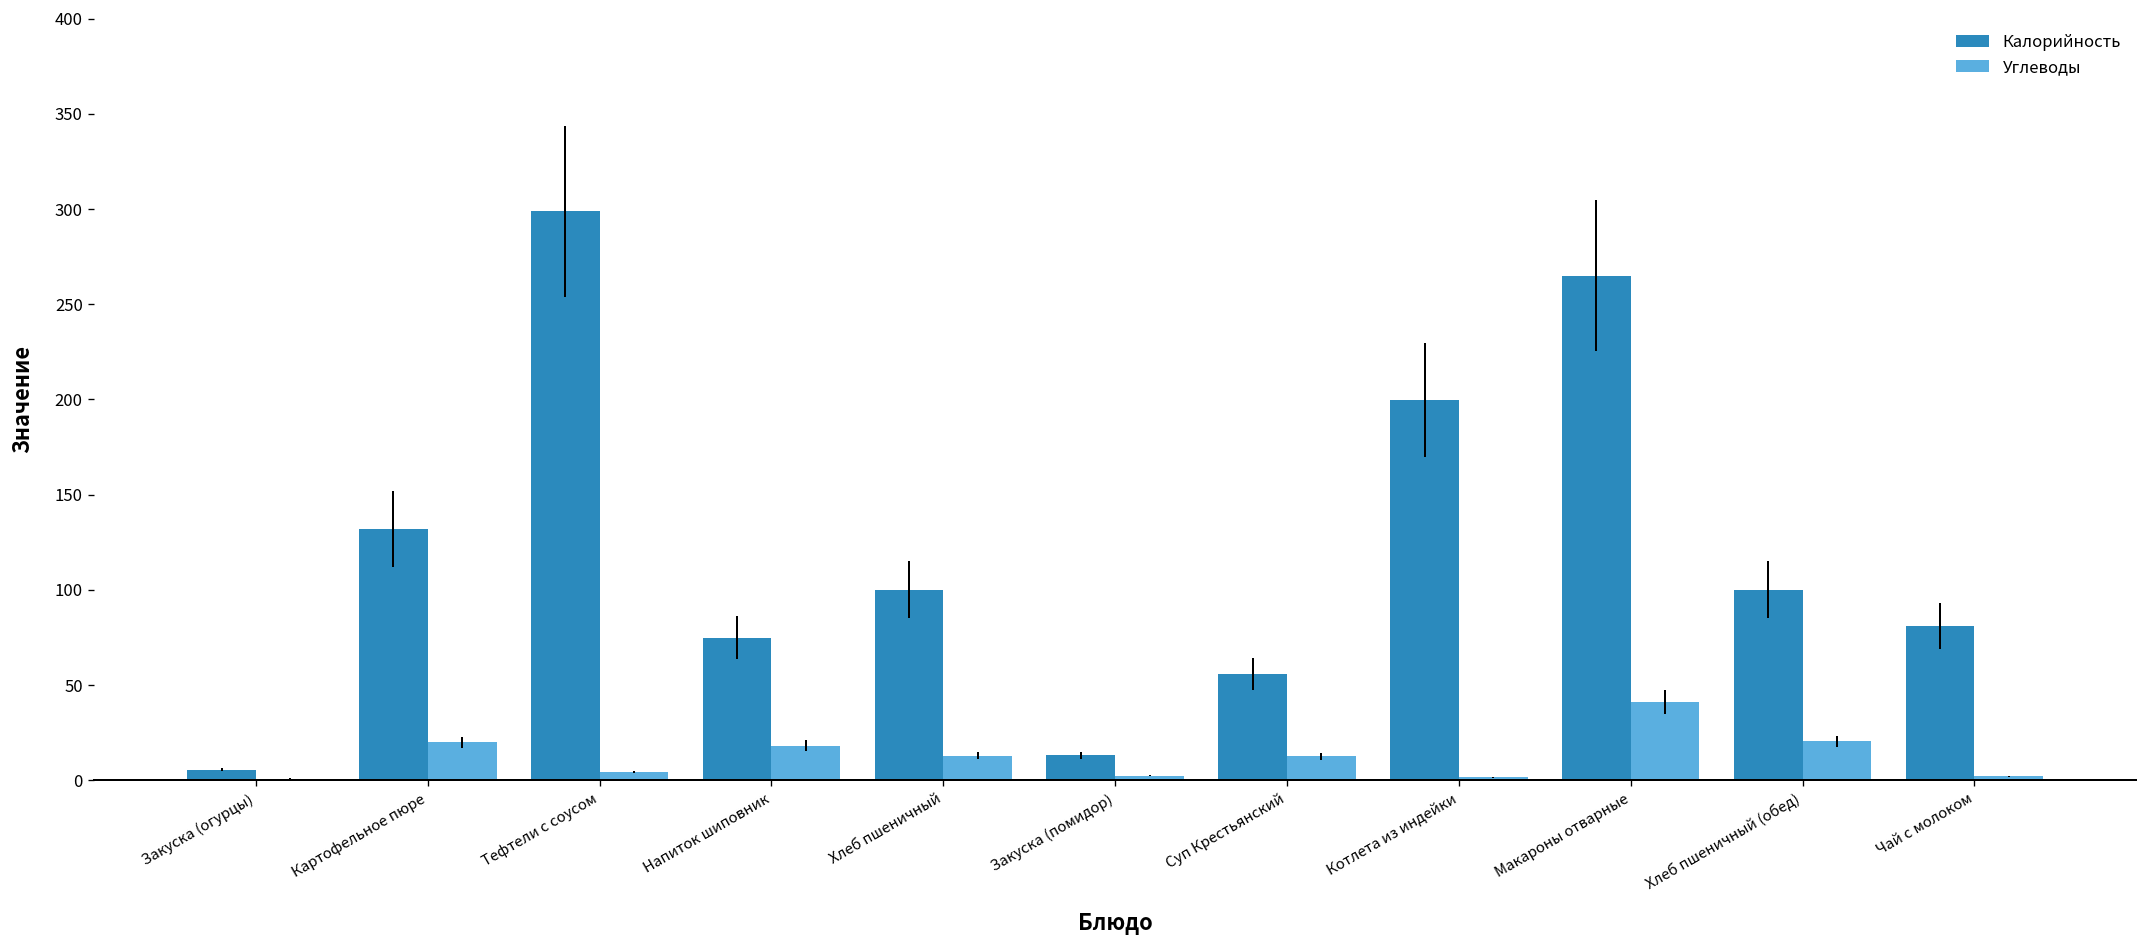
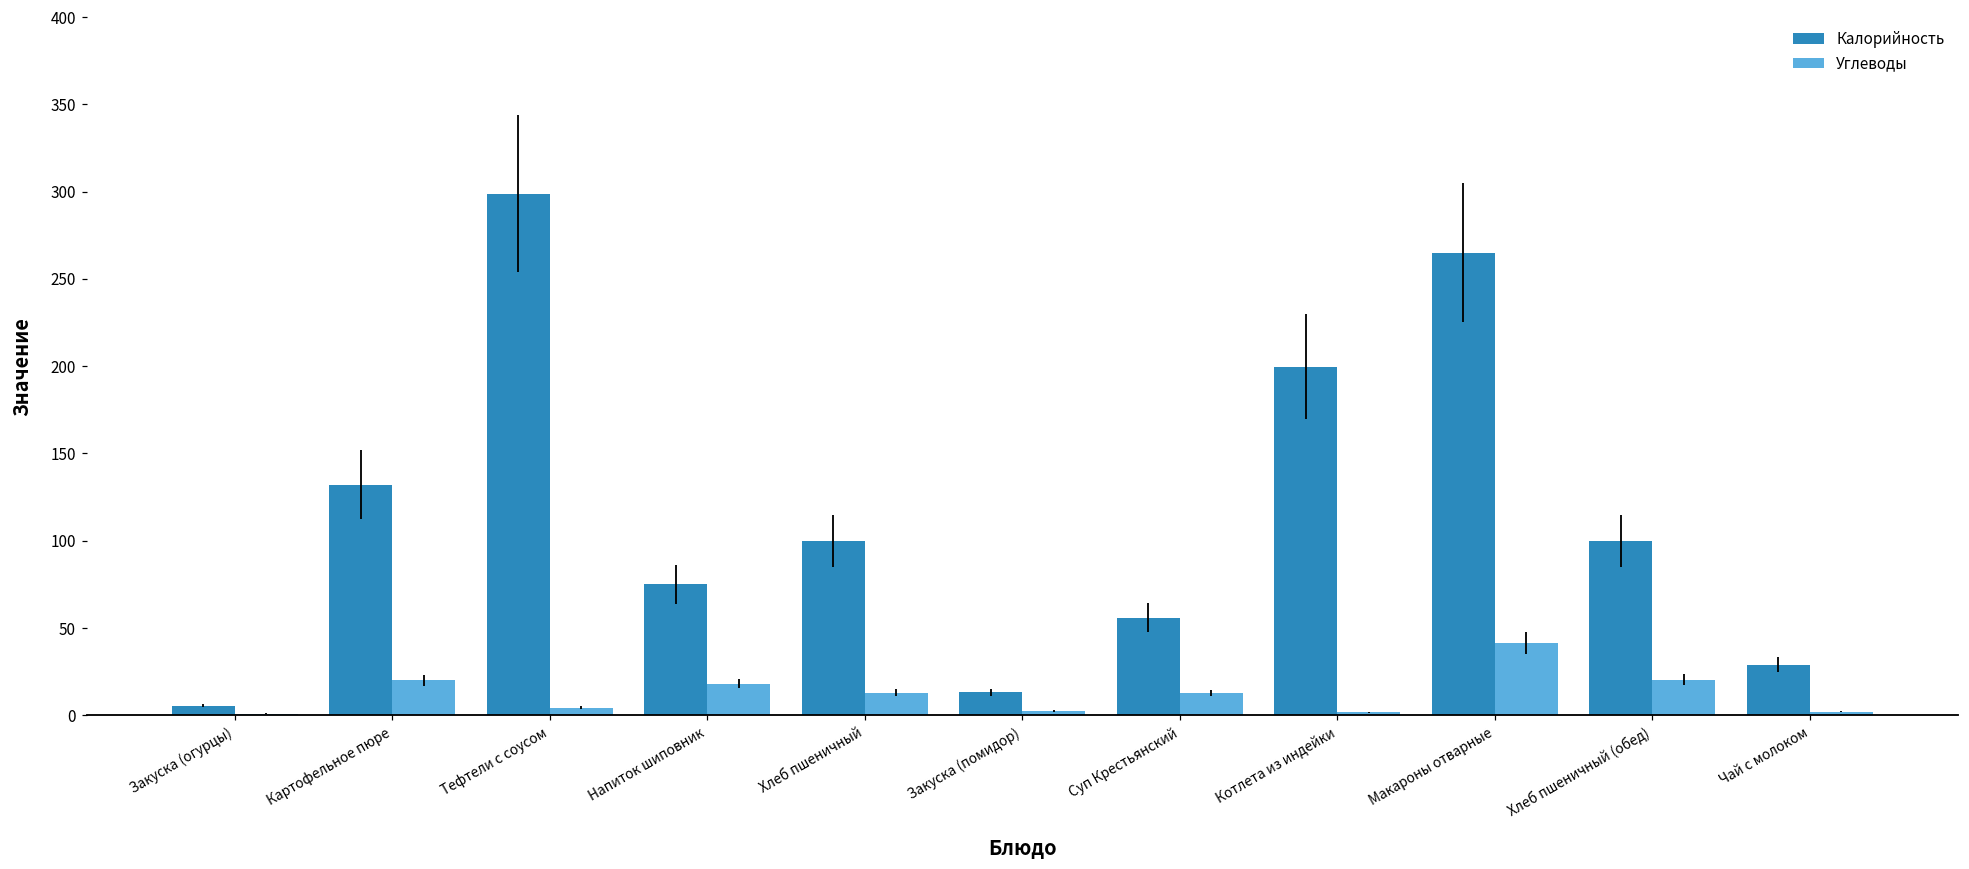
Калорийность, Чай с молоком: 81 -> 29
